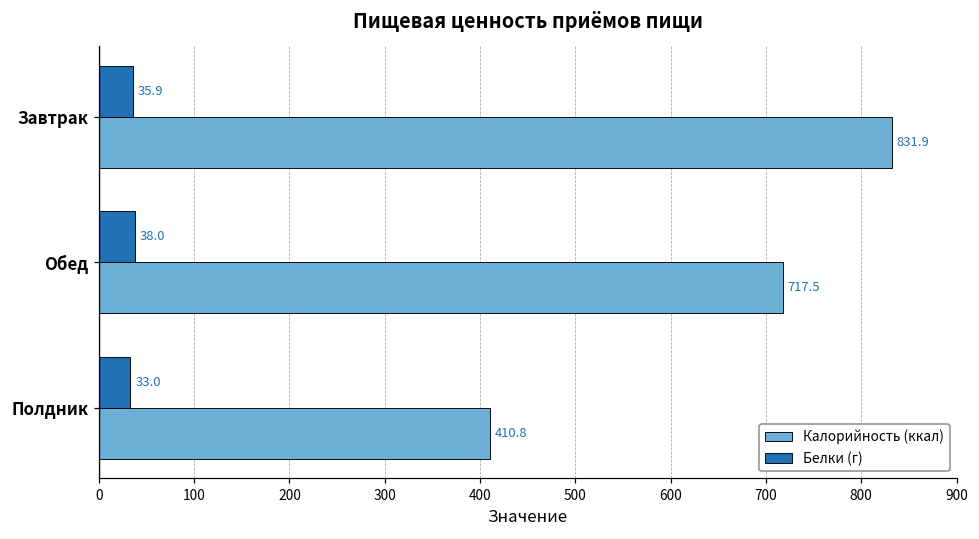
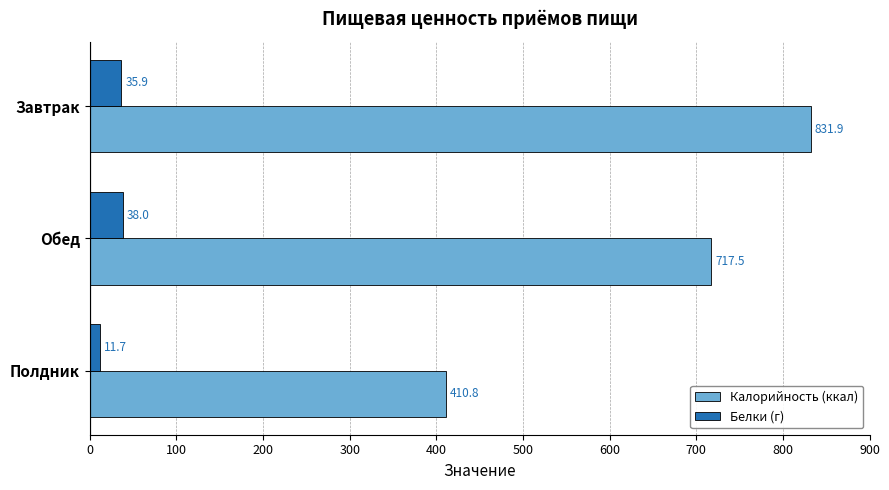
Белки (г), Полдник: 33.0 -> 11.7
